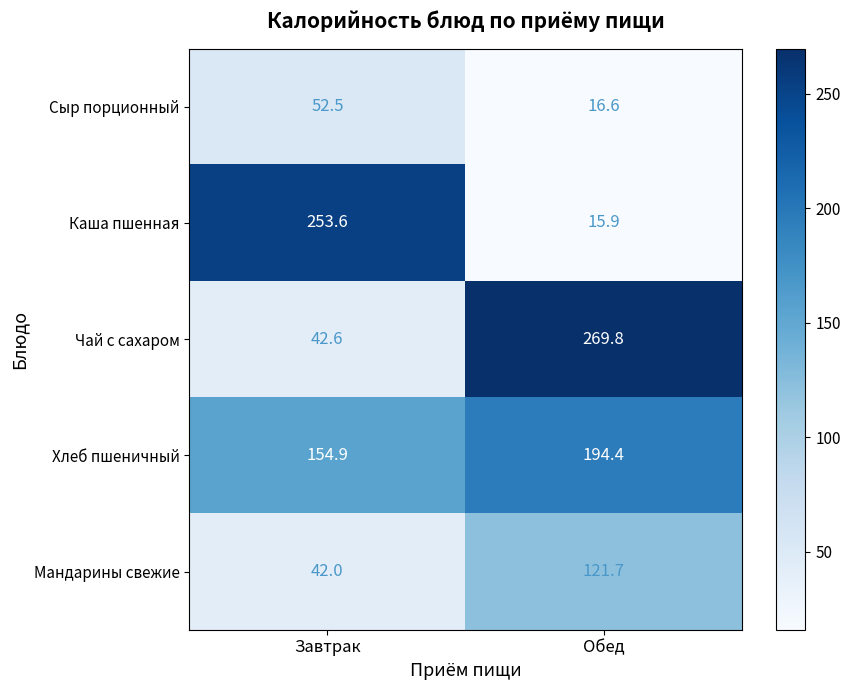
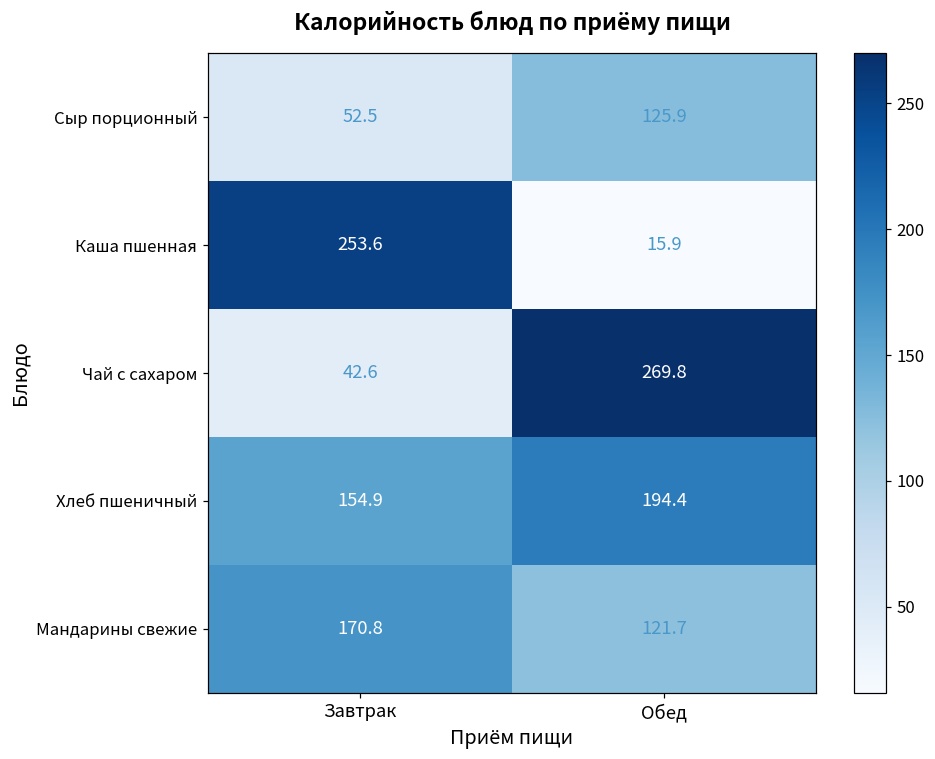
Сыр порционный, Обед: 16.6 -> 125.9
Мандарины свежие, Завтрак: 42.0 -> 170.8
